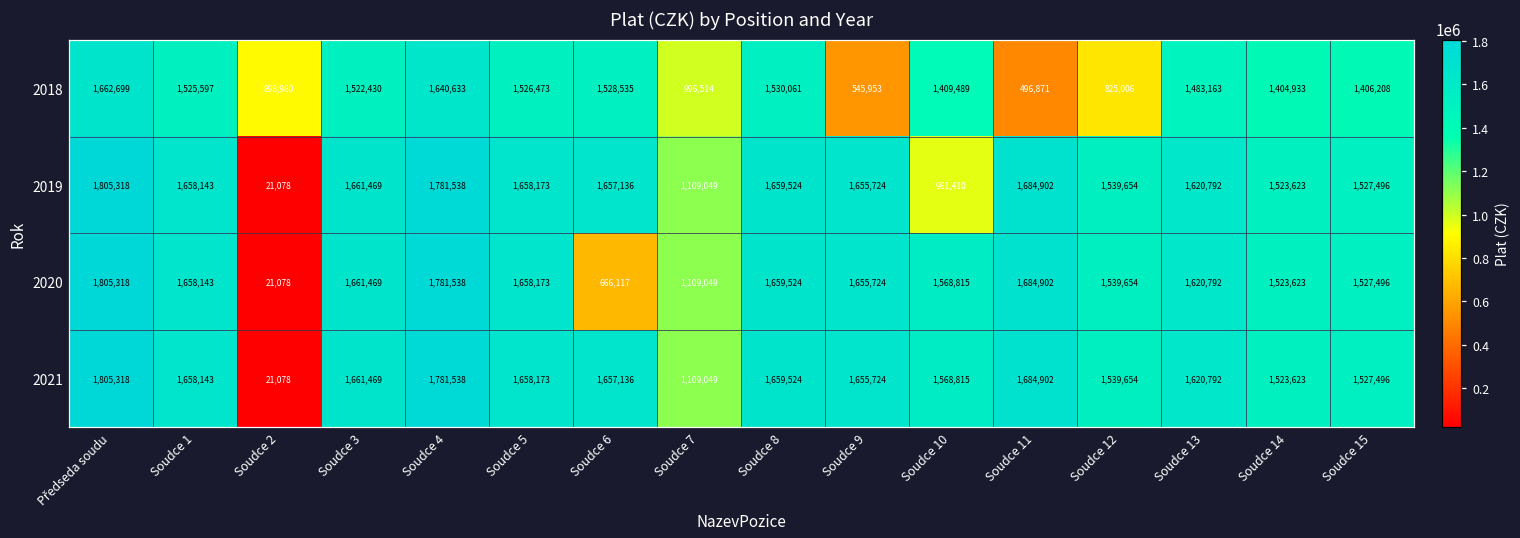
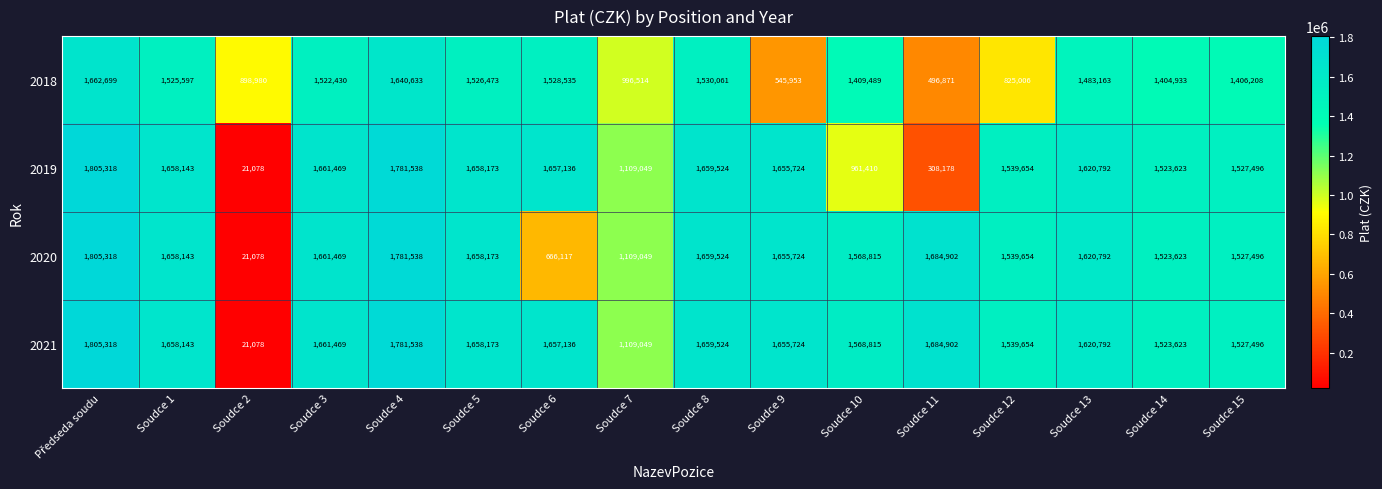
2019, Soudce 11: 1,684,902 -> 308,178
